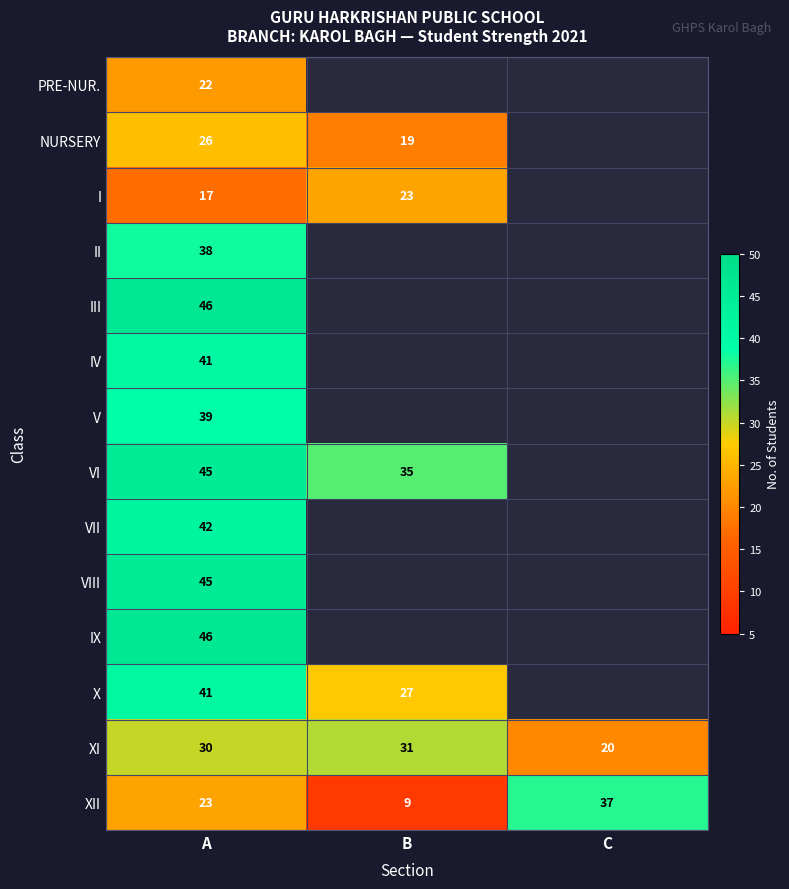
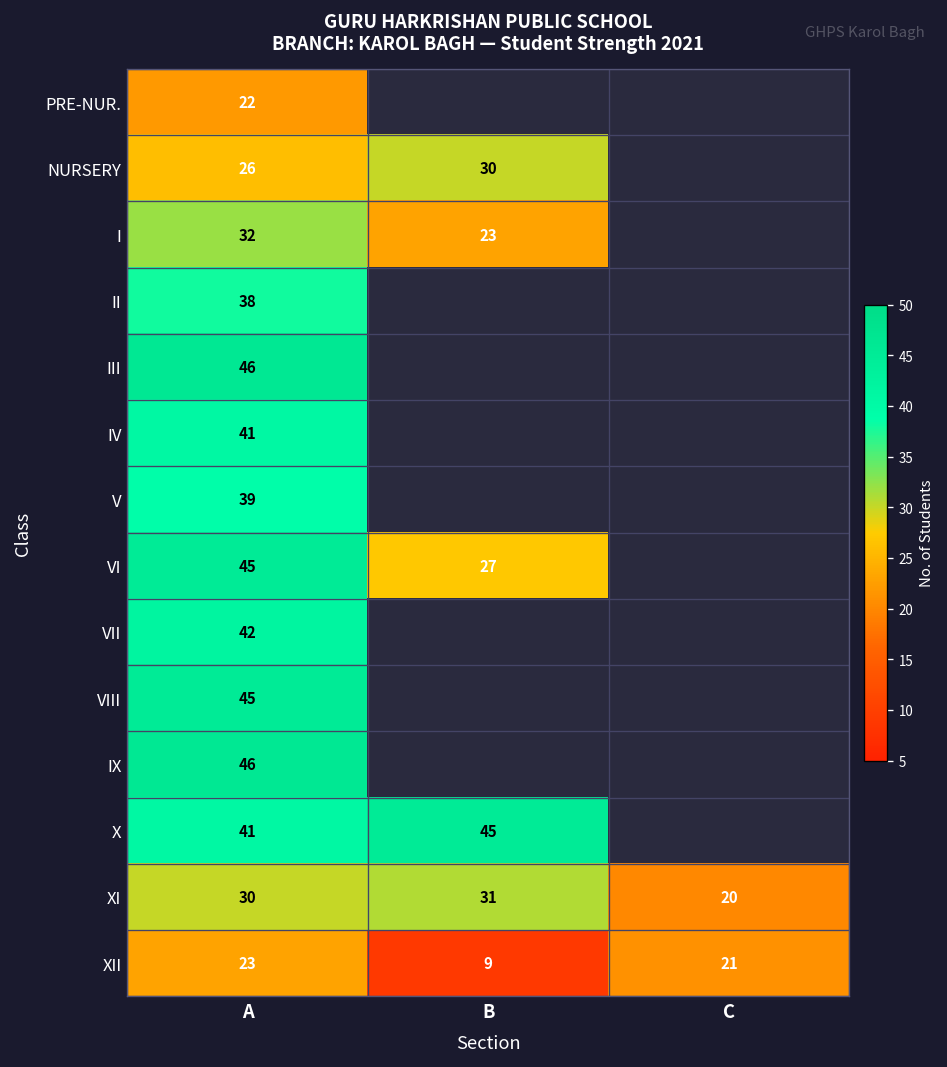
NURSERY, B: 19 -> 30
I, A: 17 -> 32
VI, B: 35 -> 27
X, B: 27 -> 45
XII, C: 37 -> 21
